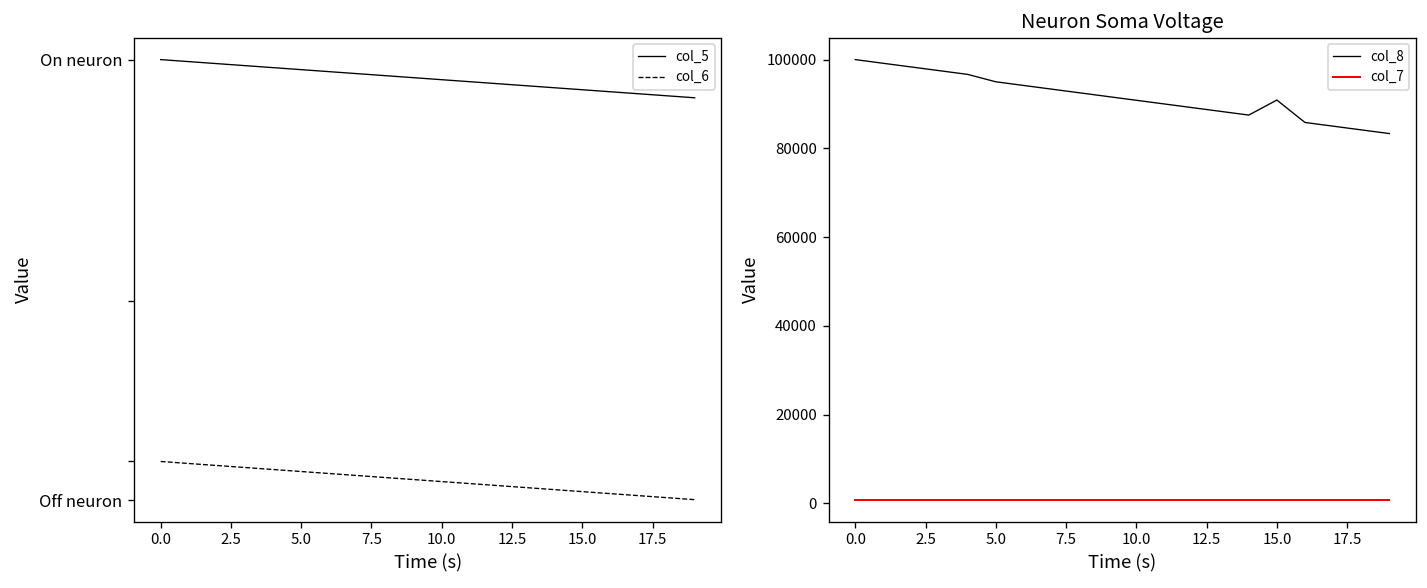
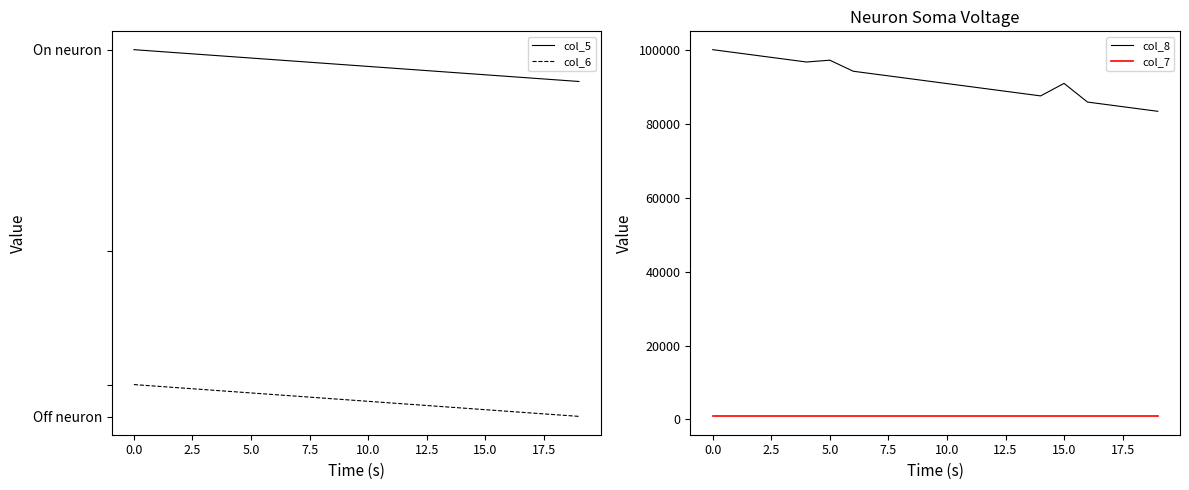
Neuron Soma Voltage, col_8, 5.0: 95000 -> 97000
